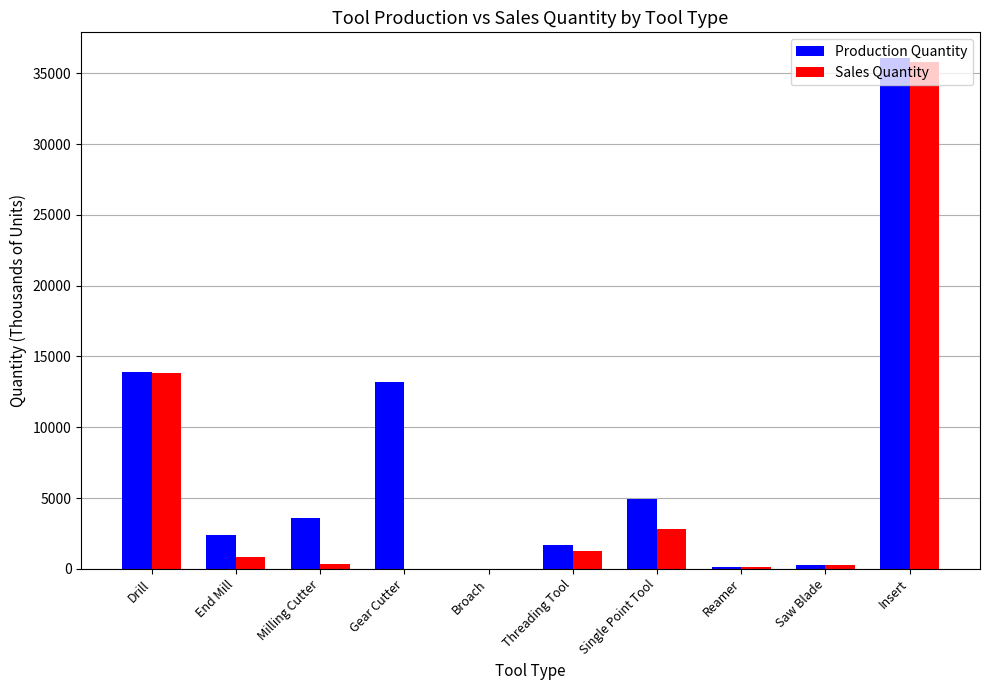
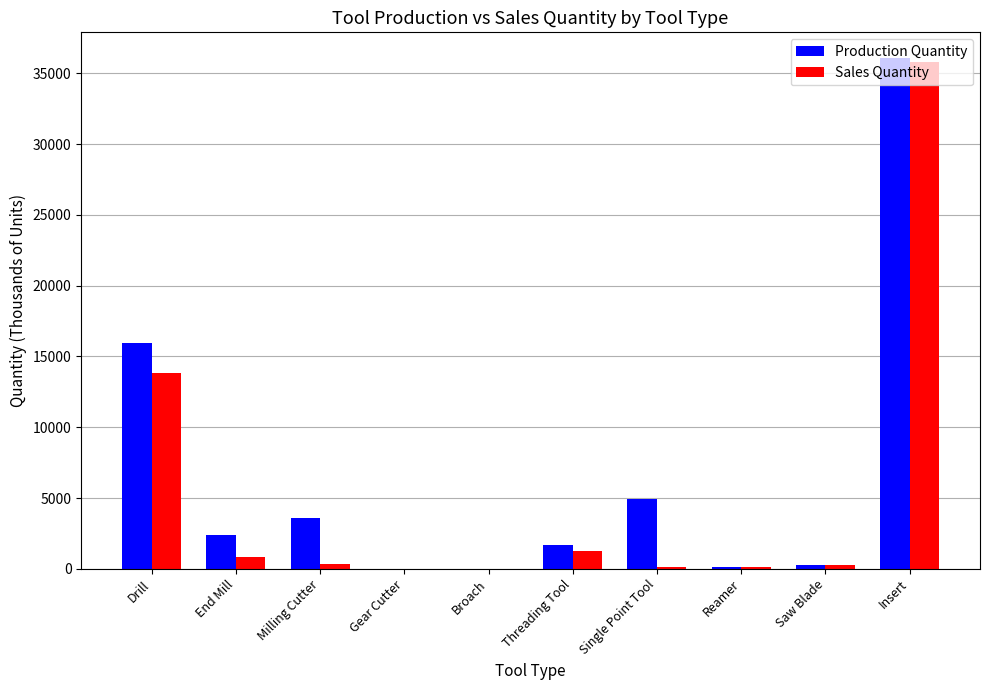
Production Quantity, Drill: 13900 -> 16000
Production Quantity, Gear Cutter: 13200 -> 0
Sales Quantity, Single Point Tool: 2800 -> 100
